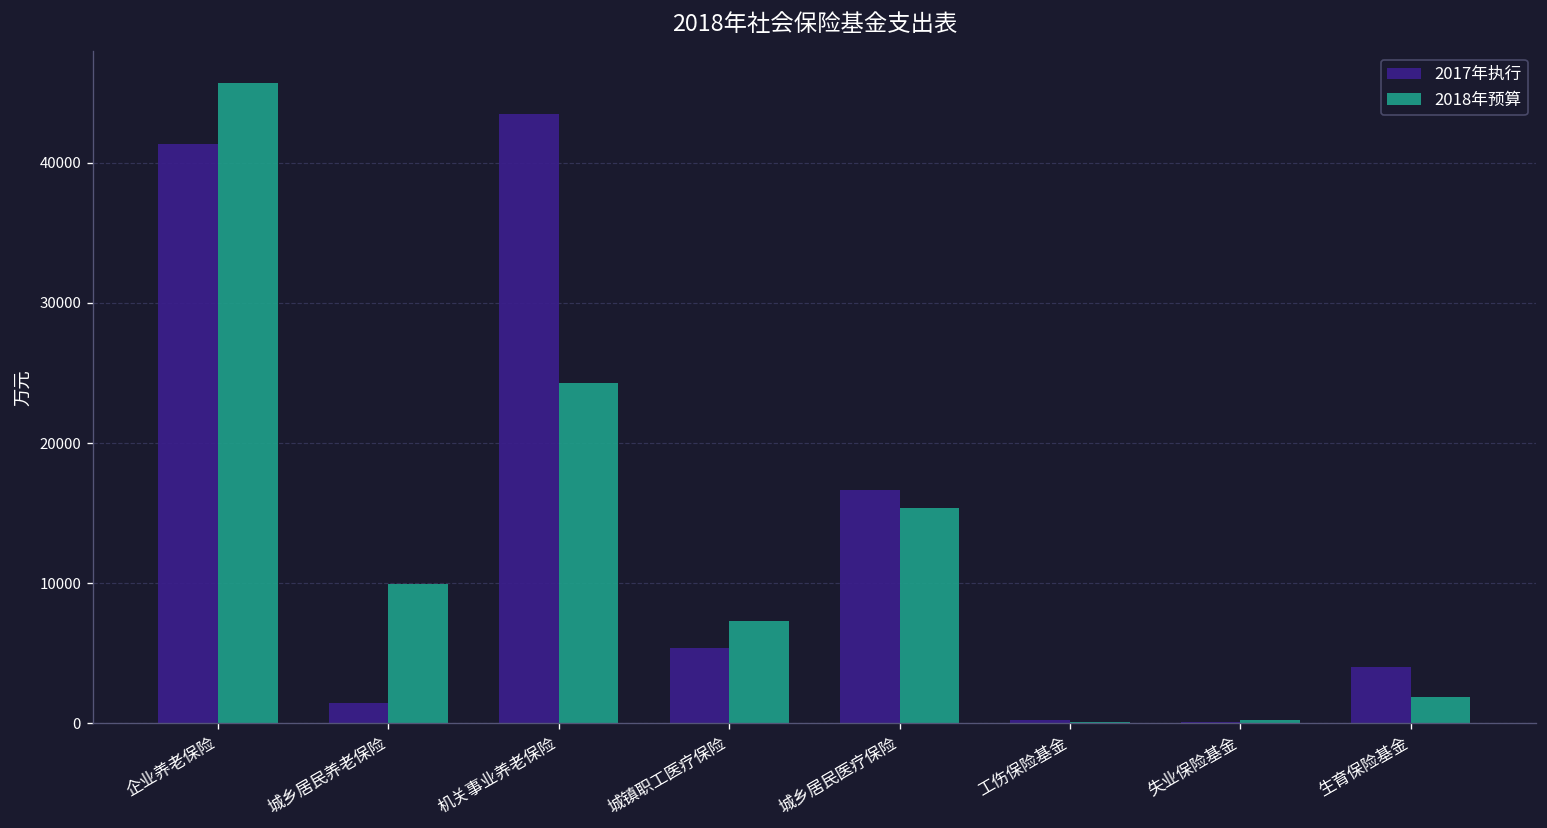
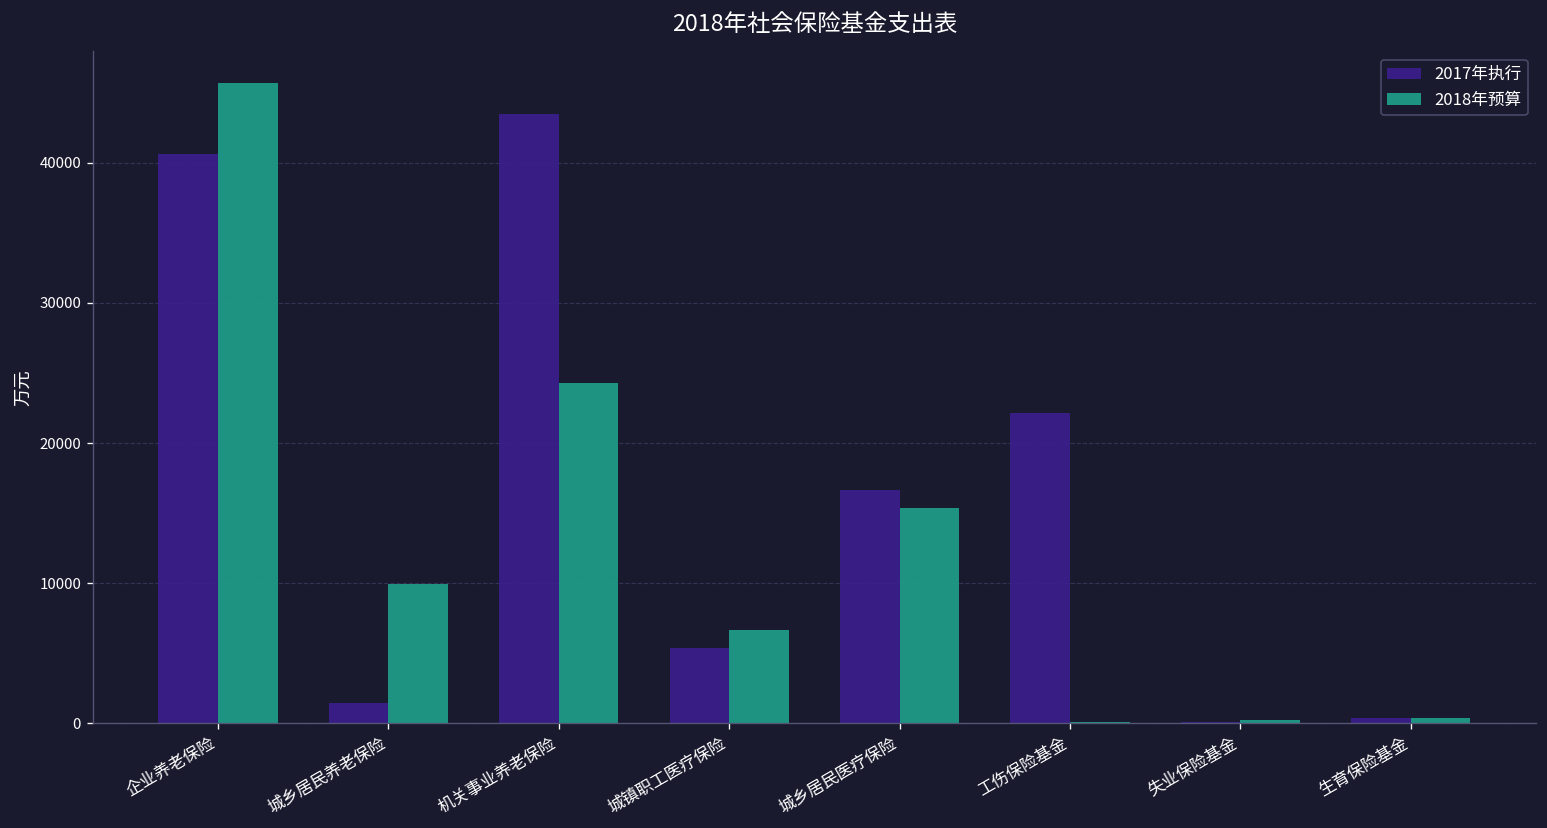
2017年执行, 企业养老保险: 41400 -> 40600
2018年预算, 城镇职工医疗保险: 7300 -> 6600
2017年执行, 工伤保险基金: 200 -> 22100
2017年执行, 生育保险基金: 4000 -> 400
2018年预算, 生育保险基金: 1900 -> 400
